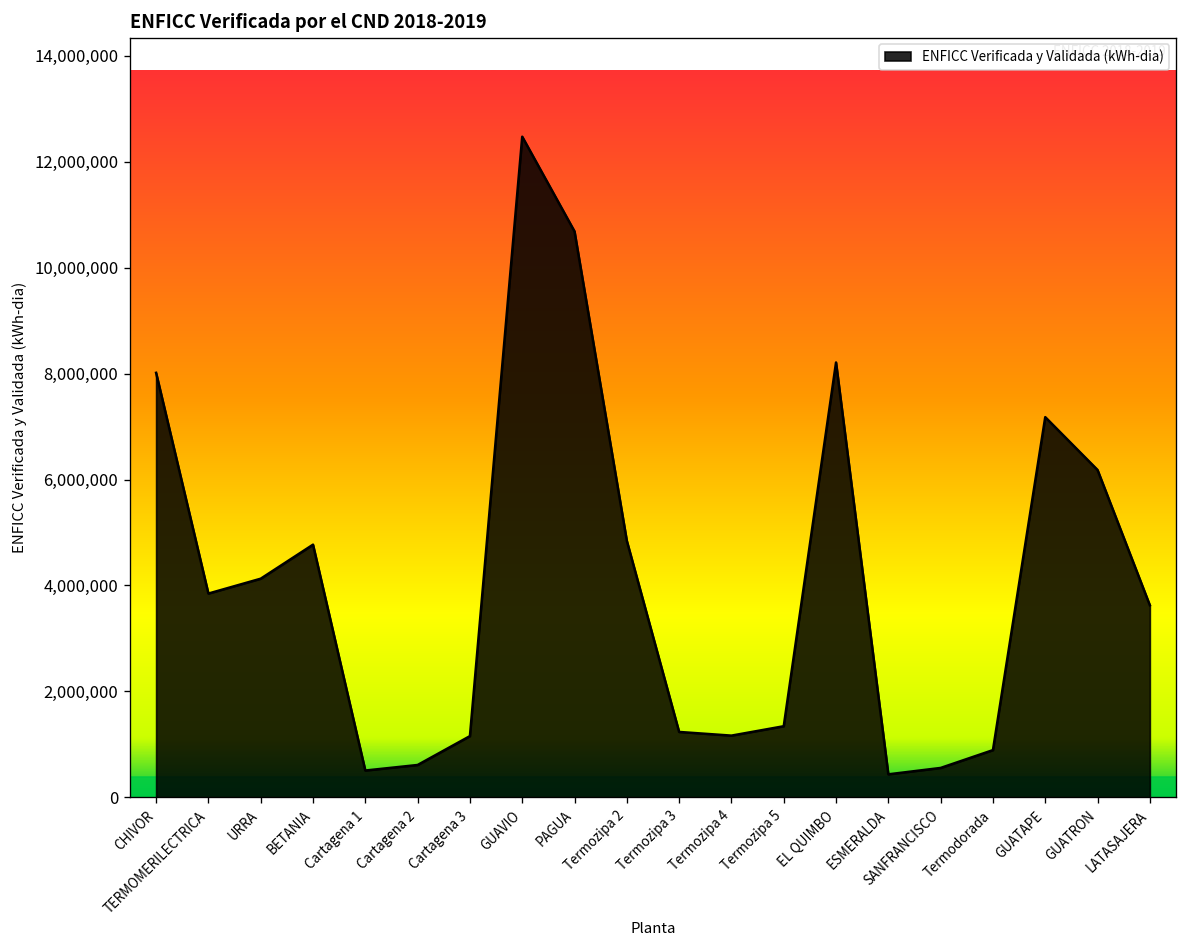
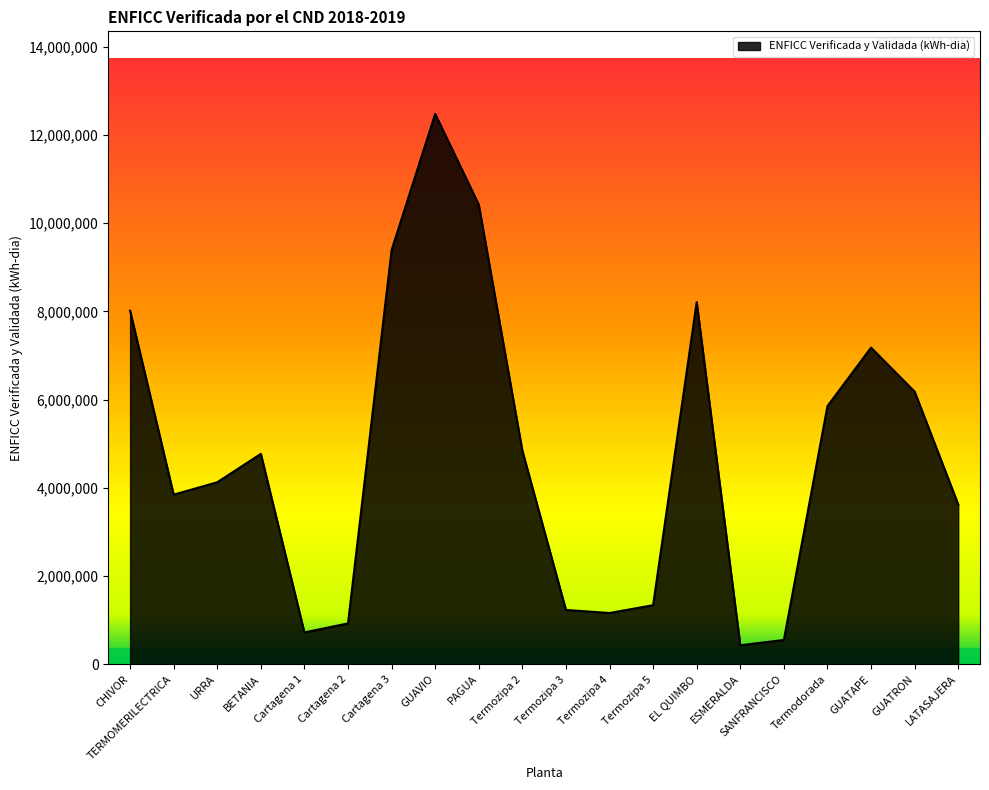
Cartagena 1: 500,000 -> 700,000
Cartagena 2: 600,000 -> 900,000
Cartagena 3: 1,200,000 -> 9,400,000
PAGUA: 10,700,000 -> 10,400,000
Termodorada: 900,000 -> 5,900,000
